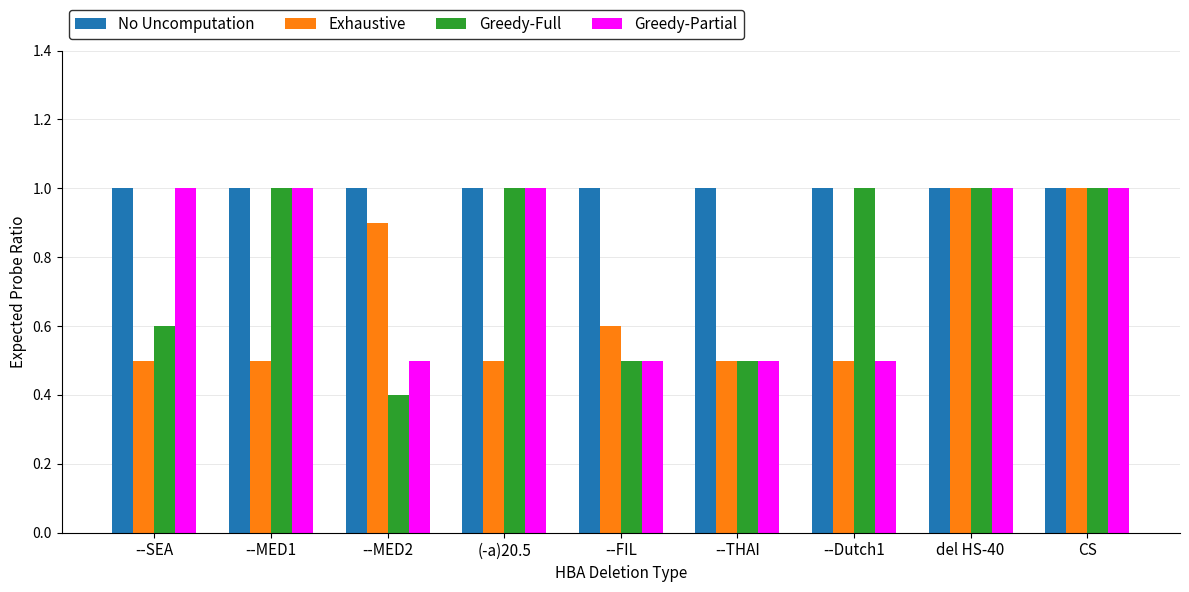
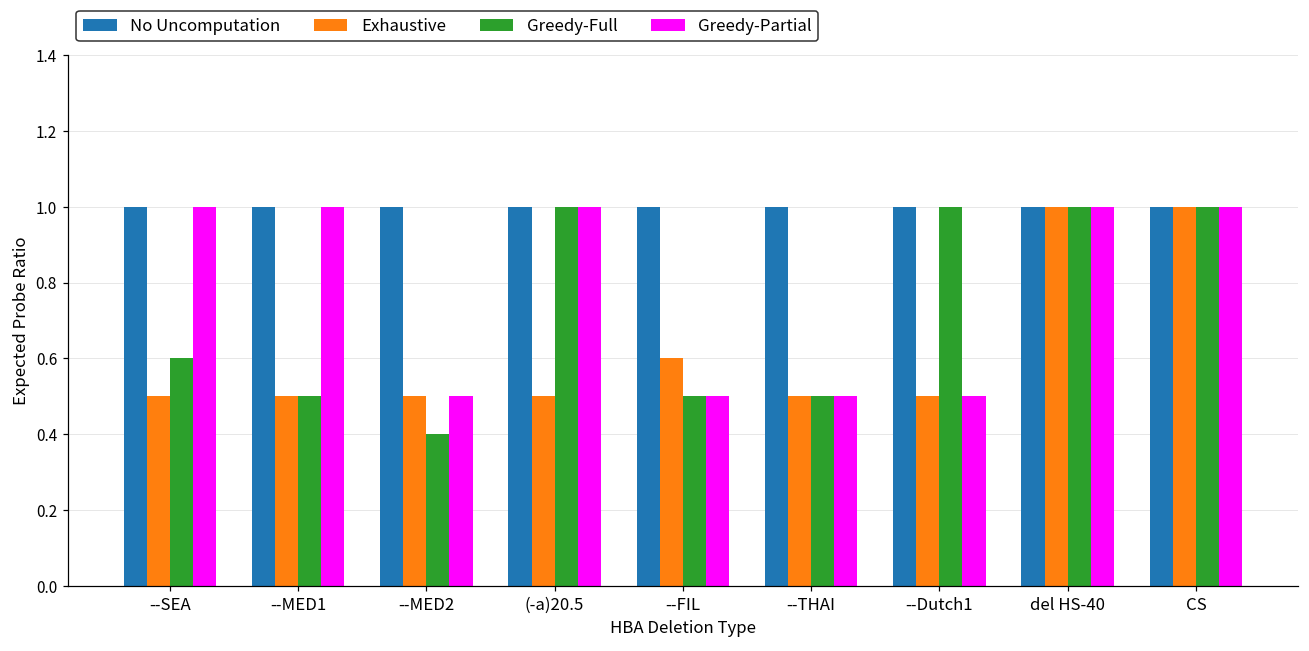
Greedy-Full, --MED1: 1.0 -> 0.5
Exhaustive, --MED2: 0.9 -> 0.5
